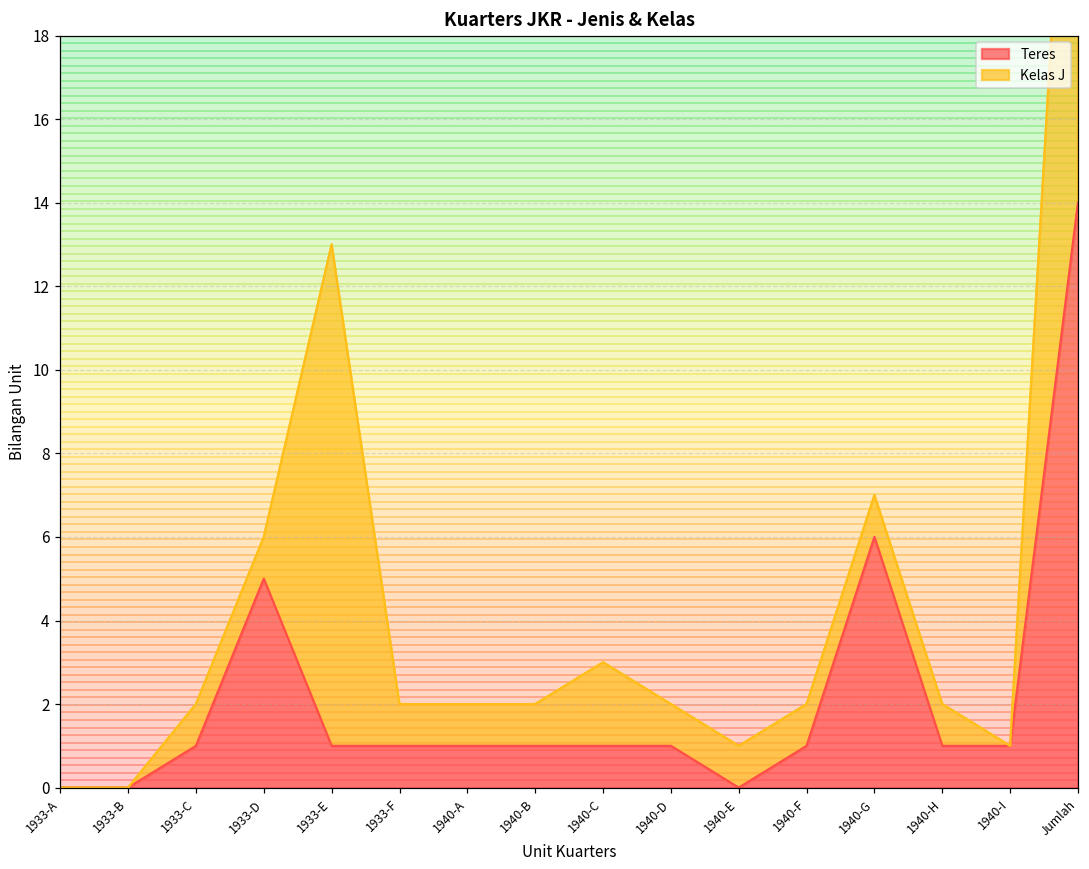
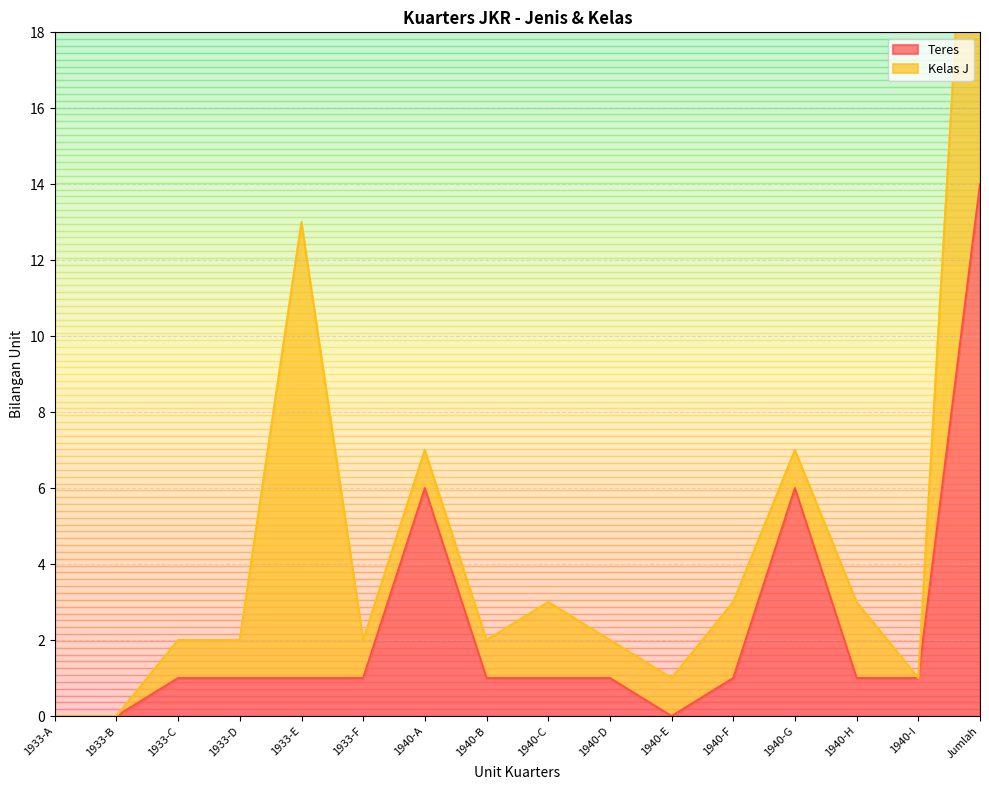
Teres, 1933-D: 5 -> 1
Teres, 1940-A: 1 -> 6
Kelas J, 1940-F: 1 -> 2
Kelas J, 1940-H: 1 -> 2
